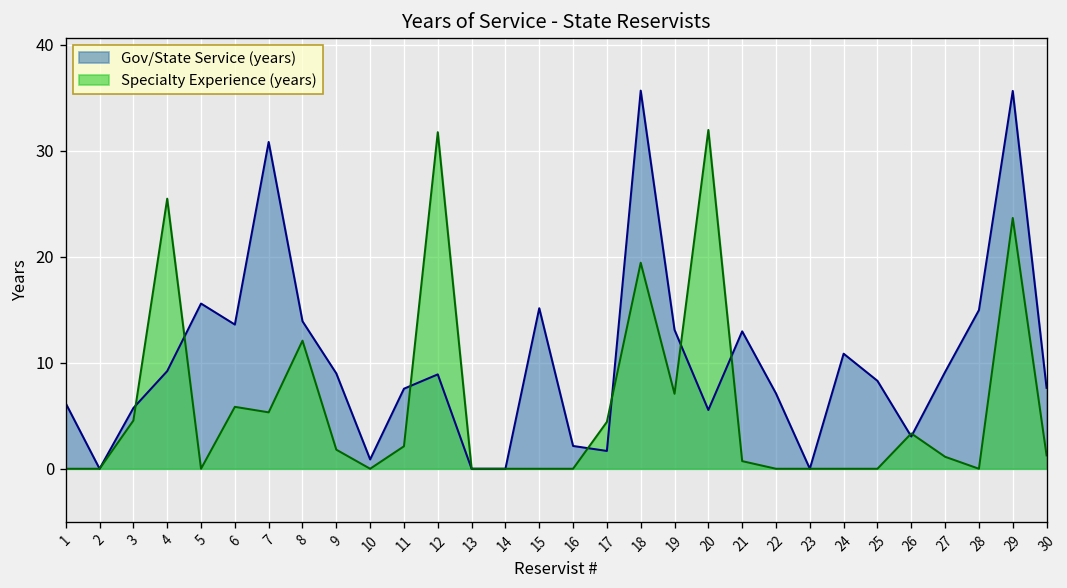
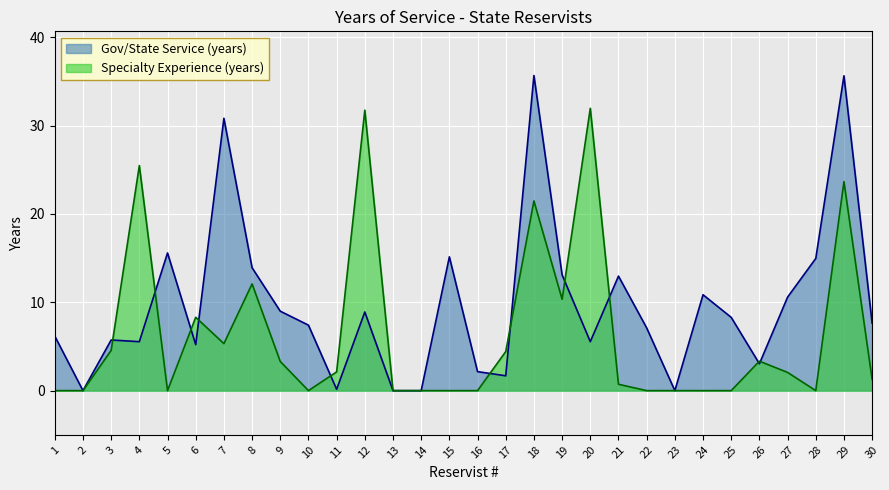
Gov/State Service (years), 4: 9 -> 6
Gov/State Service (years), 6: 14 -> 5
Specialty Experience (years), 6: 6 -> 8
Specialty Experience (years), 9: 2 -> 3
Gov/State Service (years), 10: 1 -> 7
Gov/State Service (years), 11: 8 -> 0
Specialty Experience (years), 18: 19 -> 21
Specialty Experience (years), 19: 7 -> 10
Gov/State Service (years), 27: 9 -> 11
Specialty Experience (years), 27: 1 -> 2
